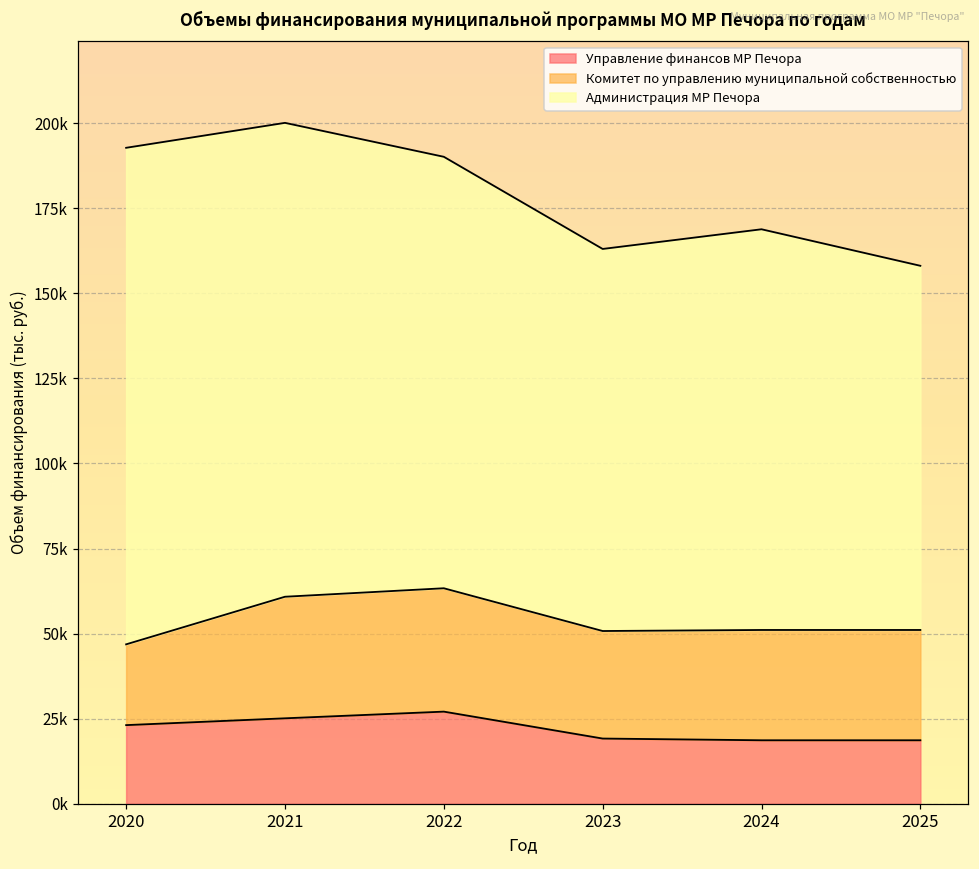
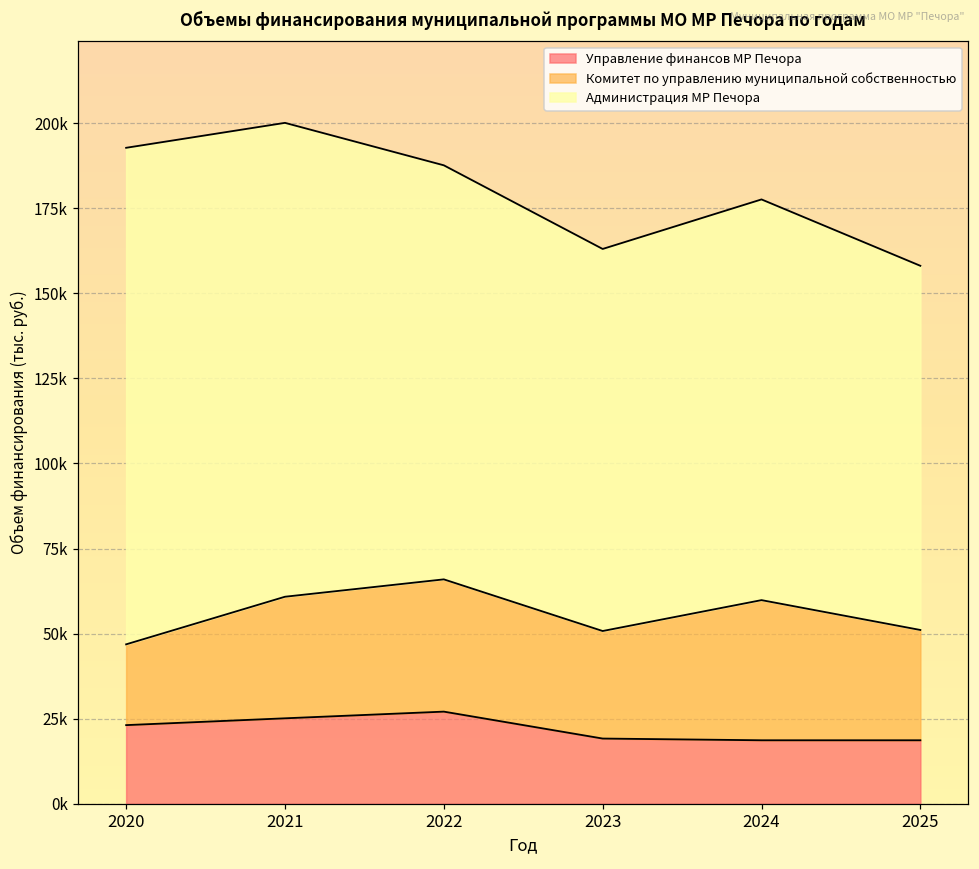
Комитет по управлению муниципальной собственностью, 2022: 36000 -> 39000
Администрация МР Печора, 2022: 127000 -> 122000
Комитет по управлению муниципальной собственностью, 2024: 32000 -> 41000
